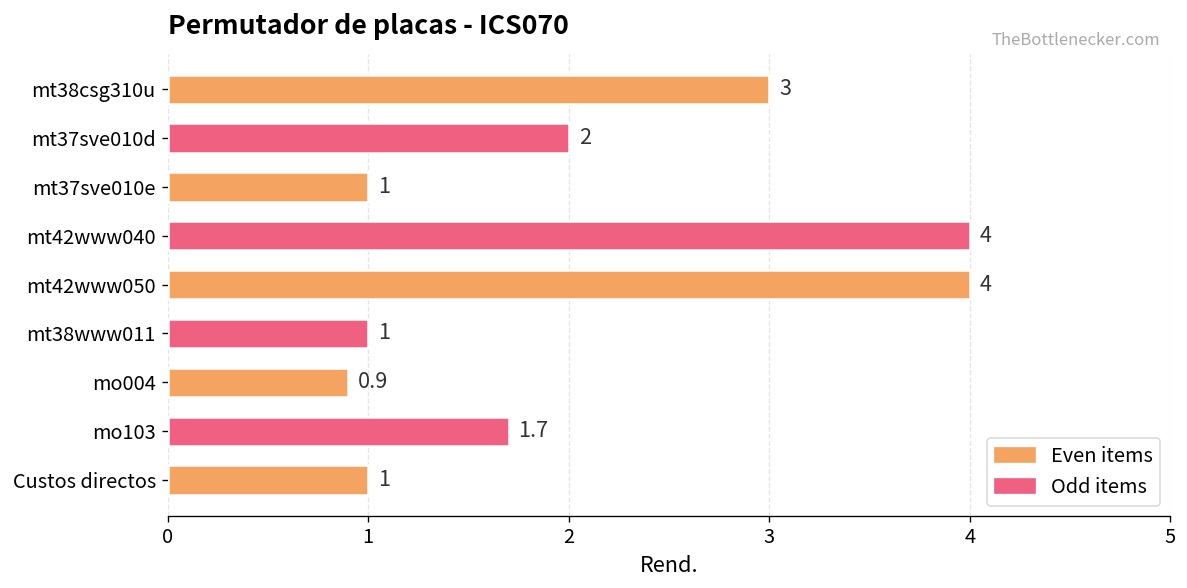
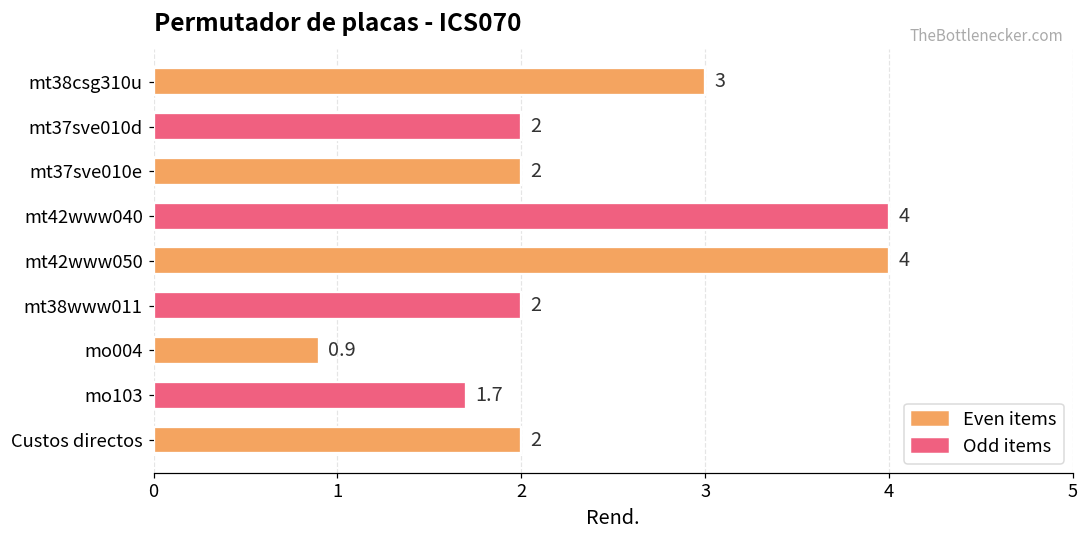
mt37sve010e: 1 -> 2
mt38www011: 1 -> 2
Custos directos: 1 -> 2
